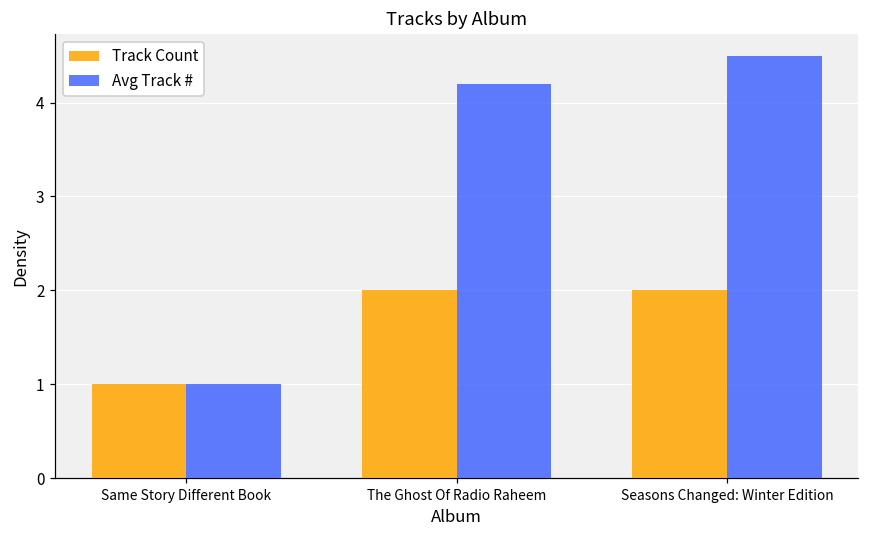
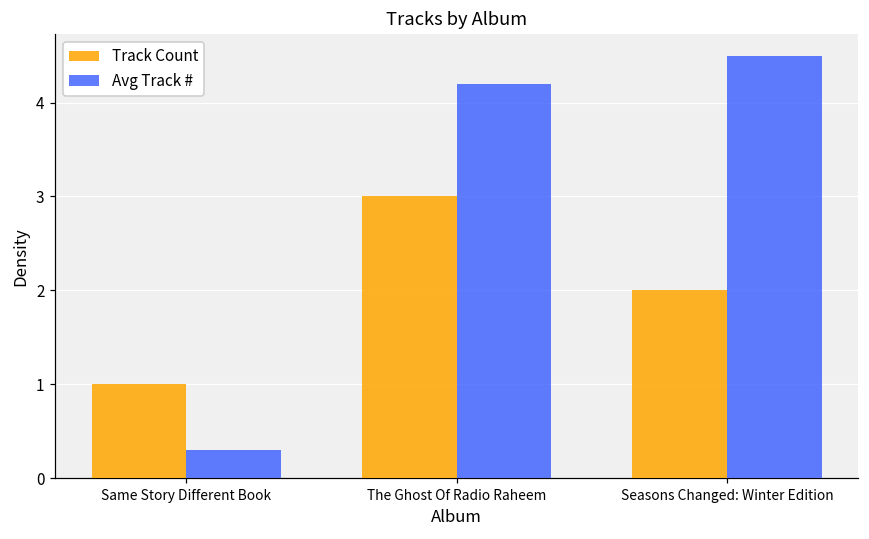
Avg Track #, Same Story Different Book: 1.0 -> 0.3
Track Count, The Ghost Of Radio Raheem: 2 -> 3
